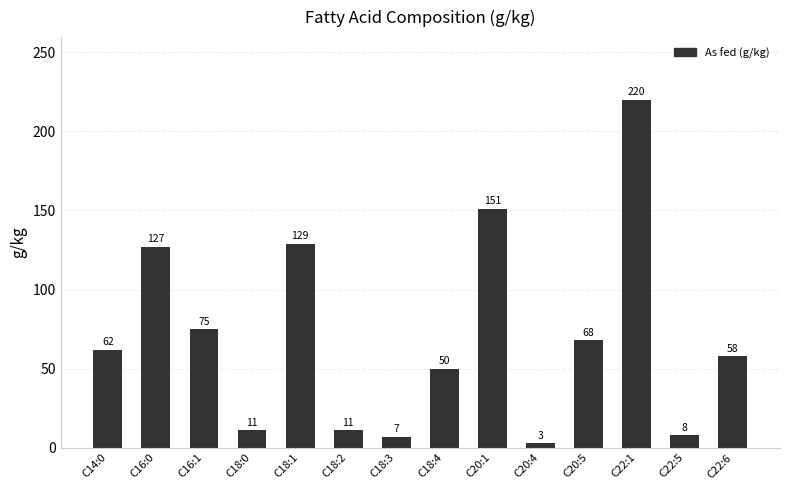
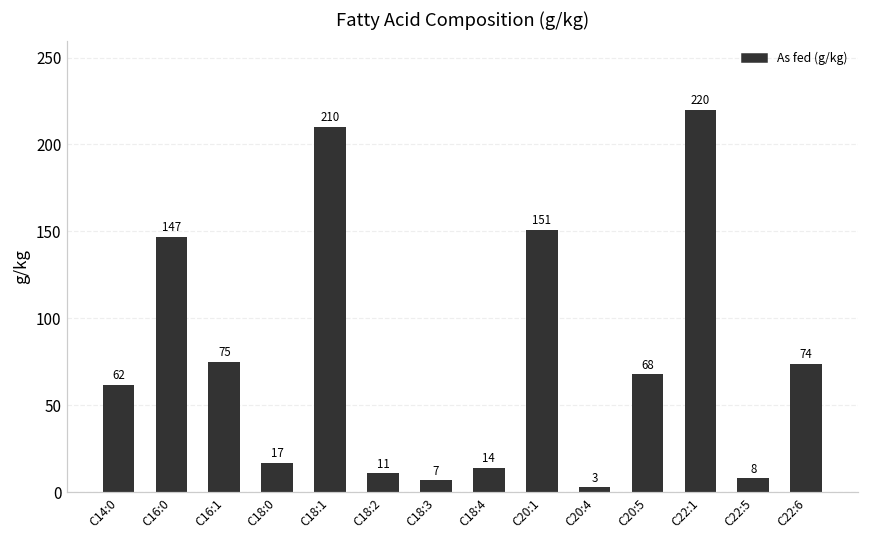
C16:0: 127 -> 147
C18:0: 11 -> 17
C18:1: 129 -> 210
C18:4: 50 -> 14
C22:6: 58 -> 74
